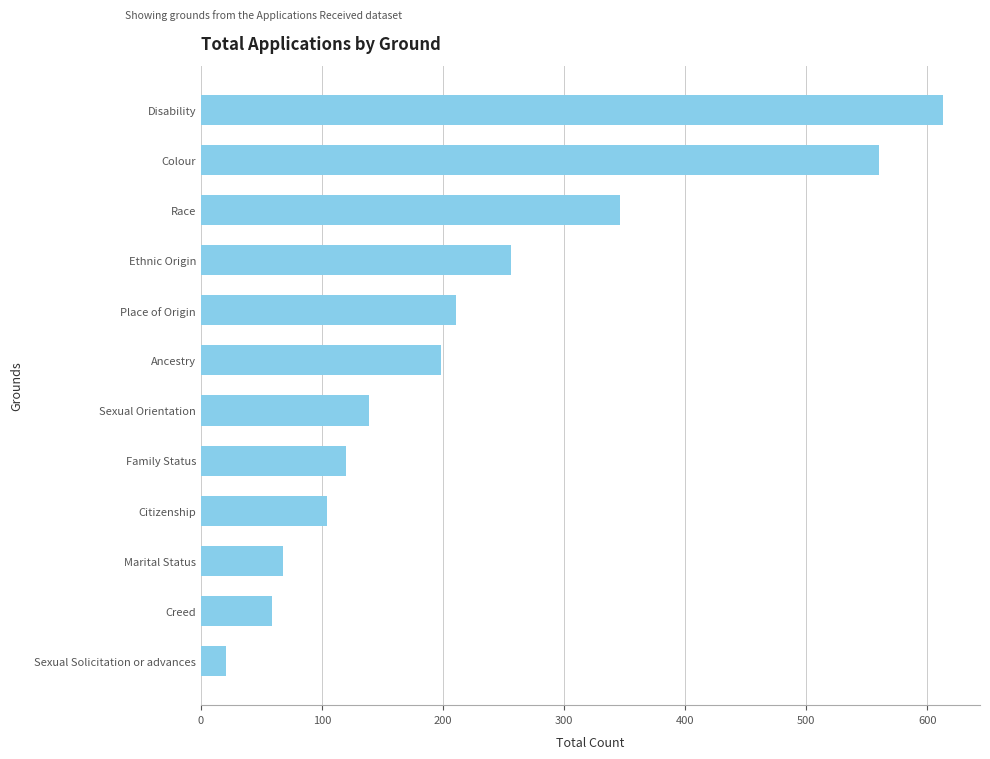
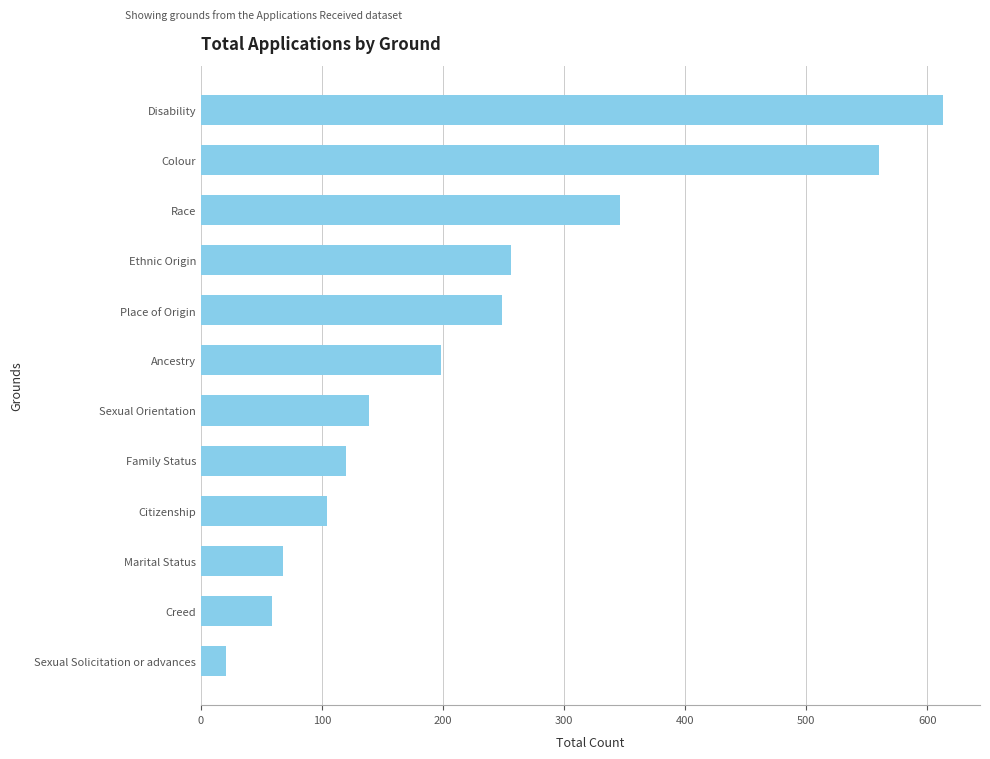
Place of Origin: 211 -> 249
